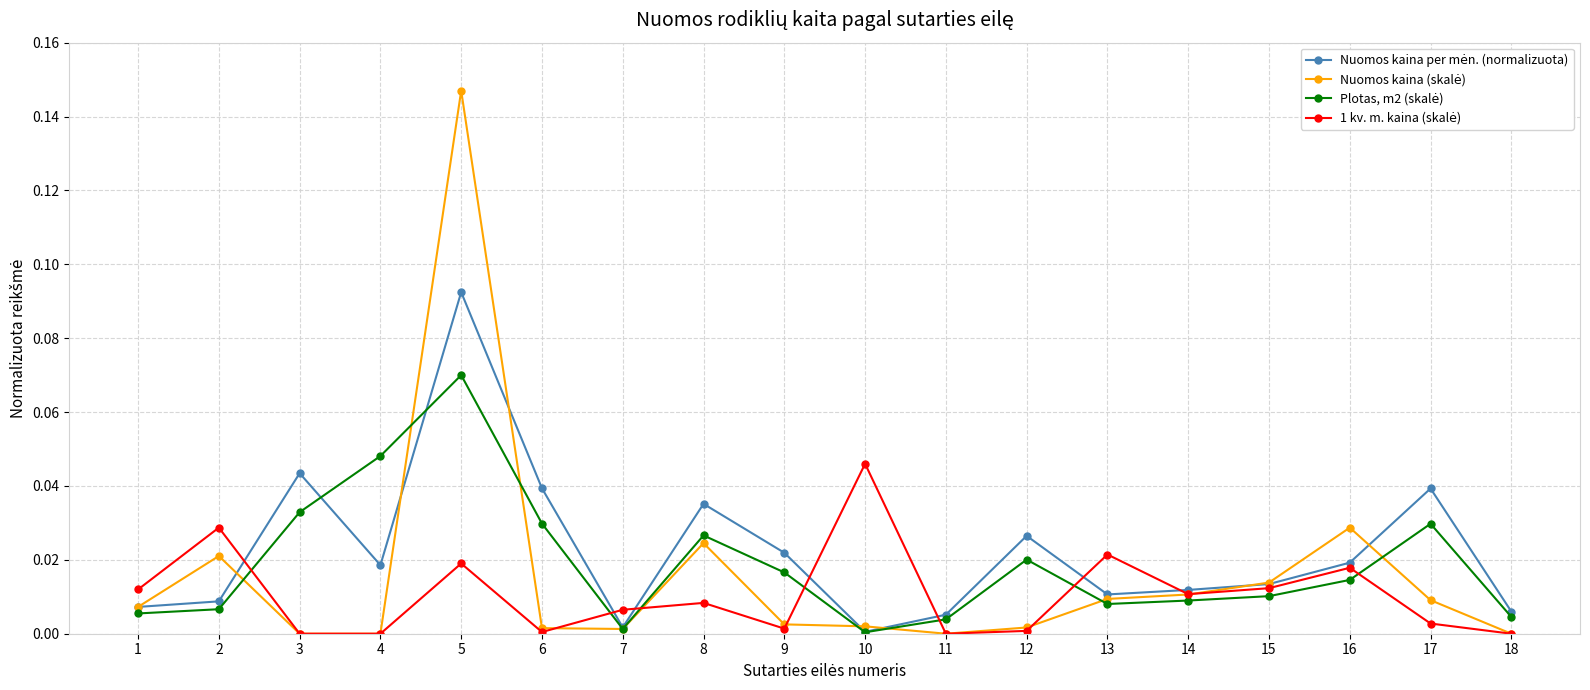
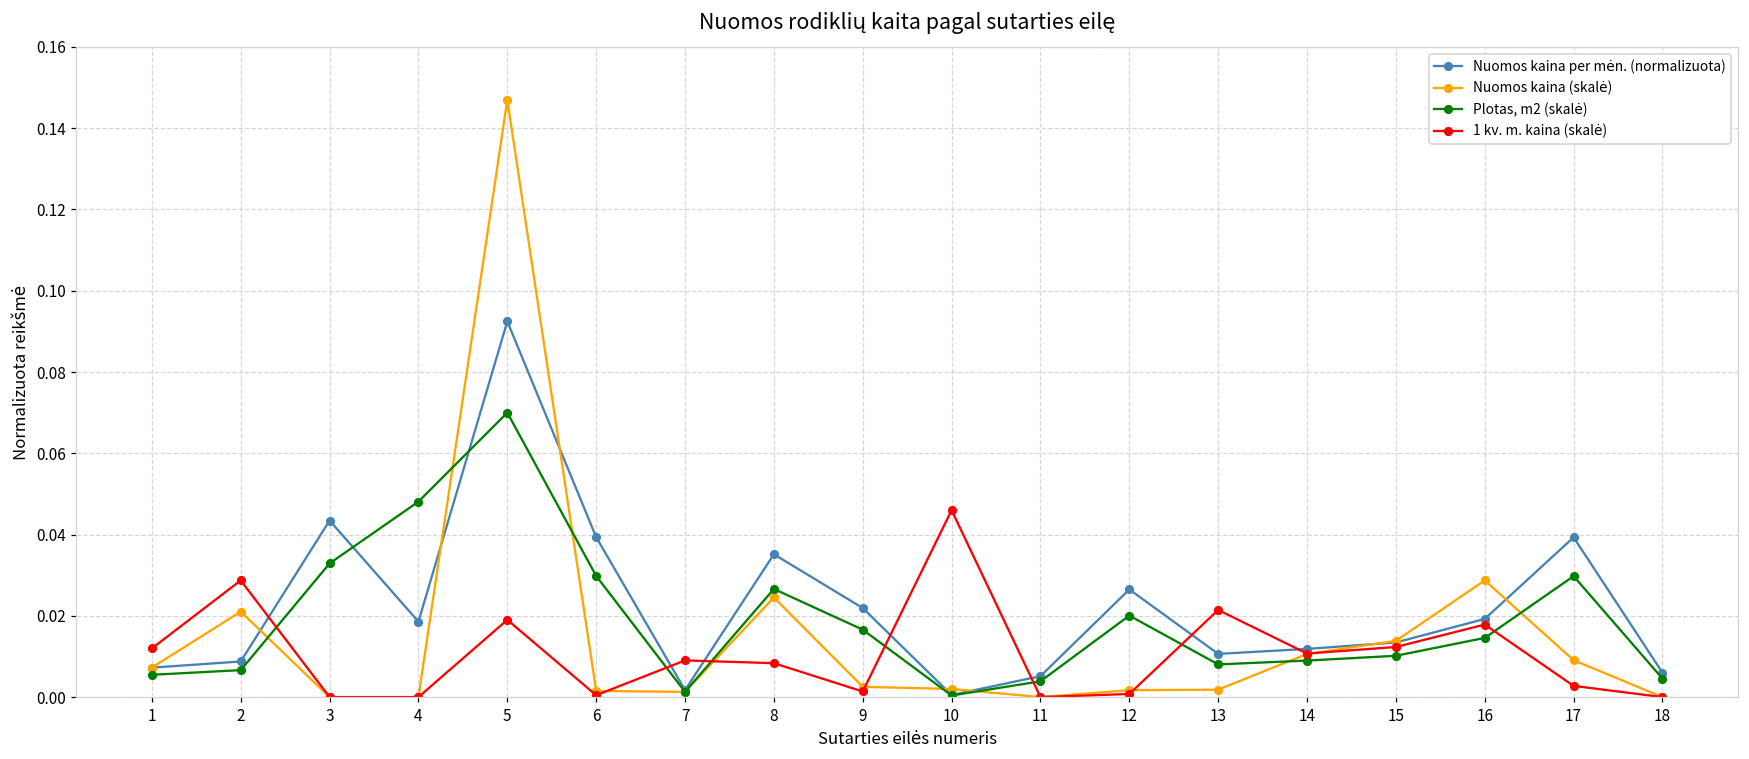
1 kv. m. kaina (skalė), 7: 0.006 -> 0.009
Nuomos kaina (skalė), 13: 0.009 -> 0.002
